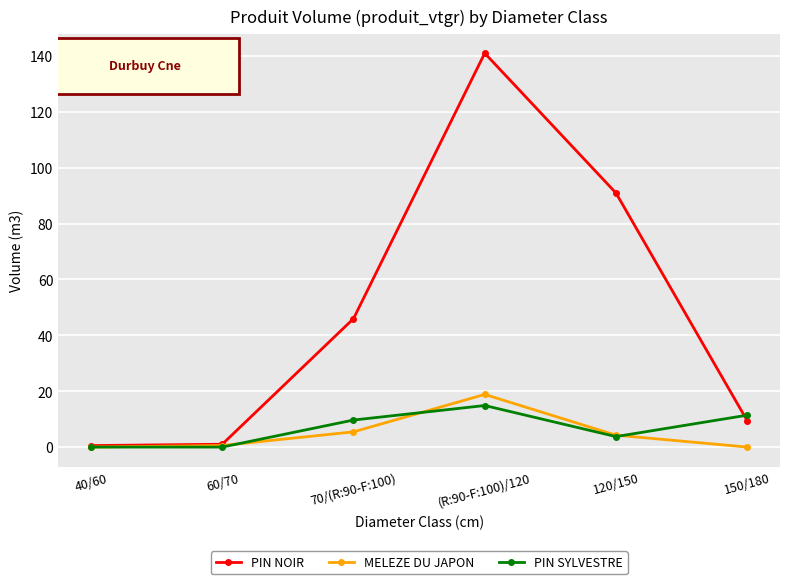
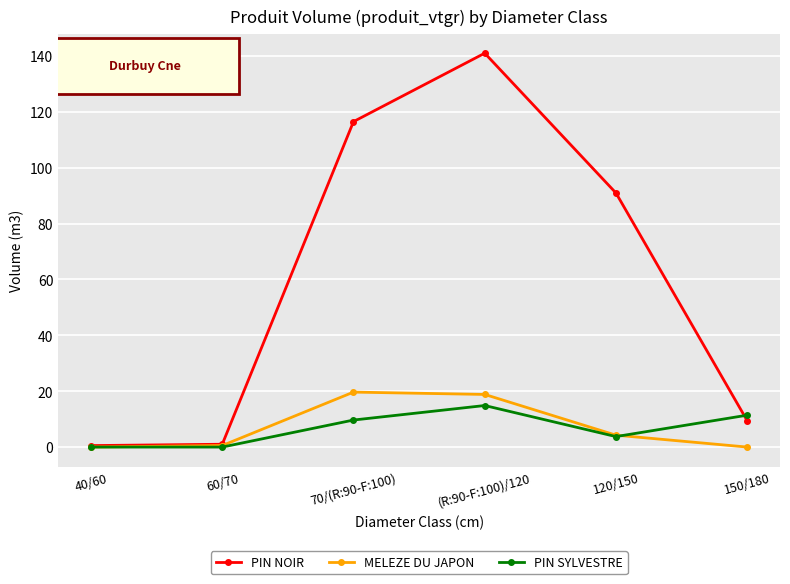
PIN NOIR, 70/(R:90-F:100): 46 -> 116
MELEZE DU JAPON, 70/(R:90-F:100): 5 -> 20
